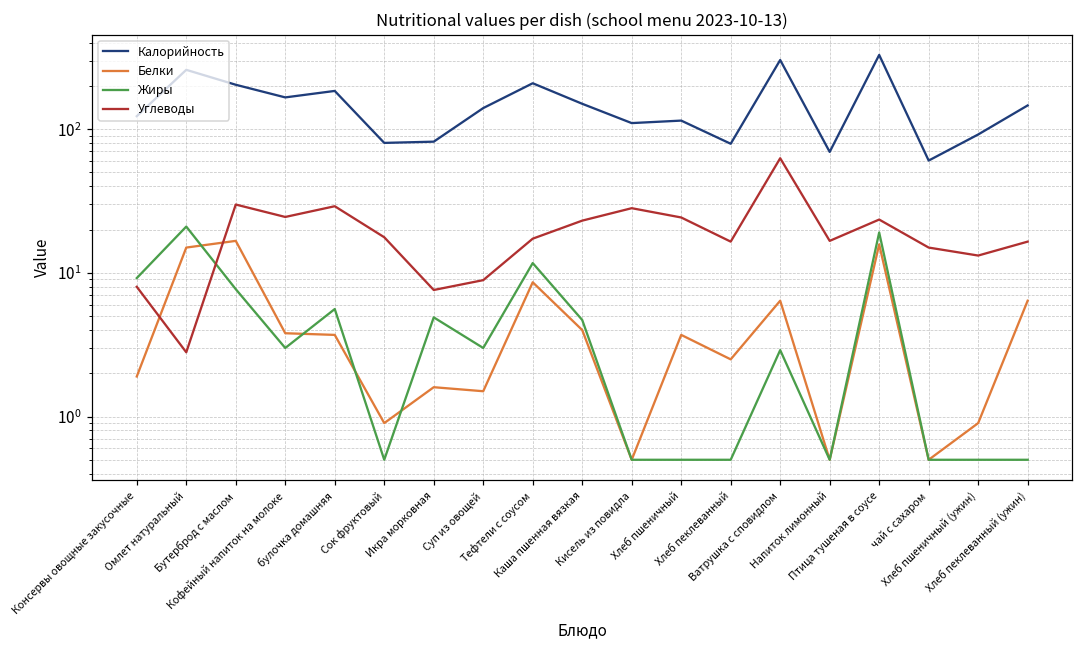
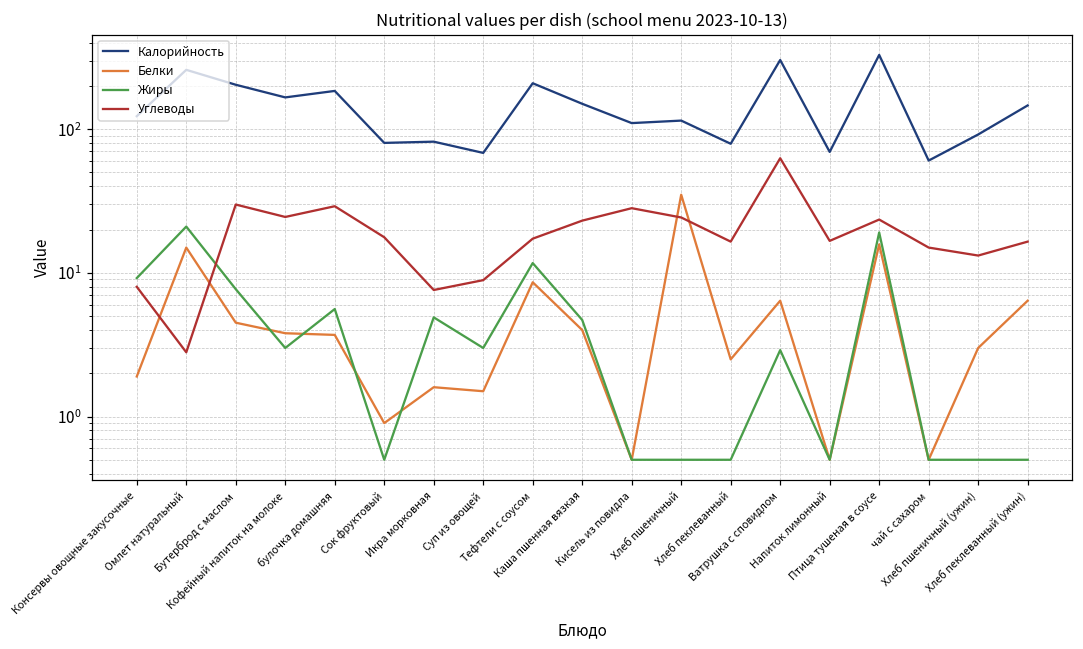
Белки, Бутерброд с маслом: 17 -> 4.5
Калорийность, Суп из овощей: 140 -> 70
Белки, Хлеб пшеничный: 3.7 -> 35
Белки, Хлеб пшеничный (ужин): 0.9 -> 3.0
